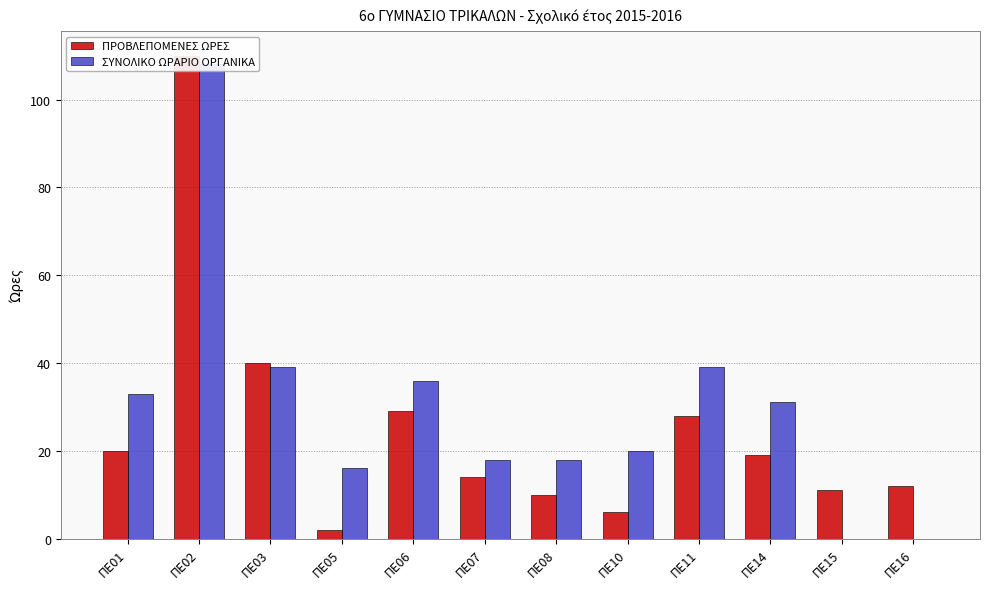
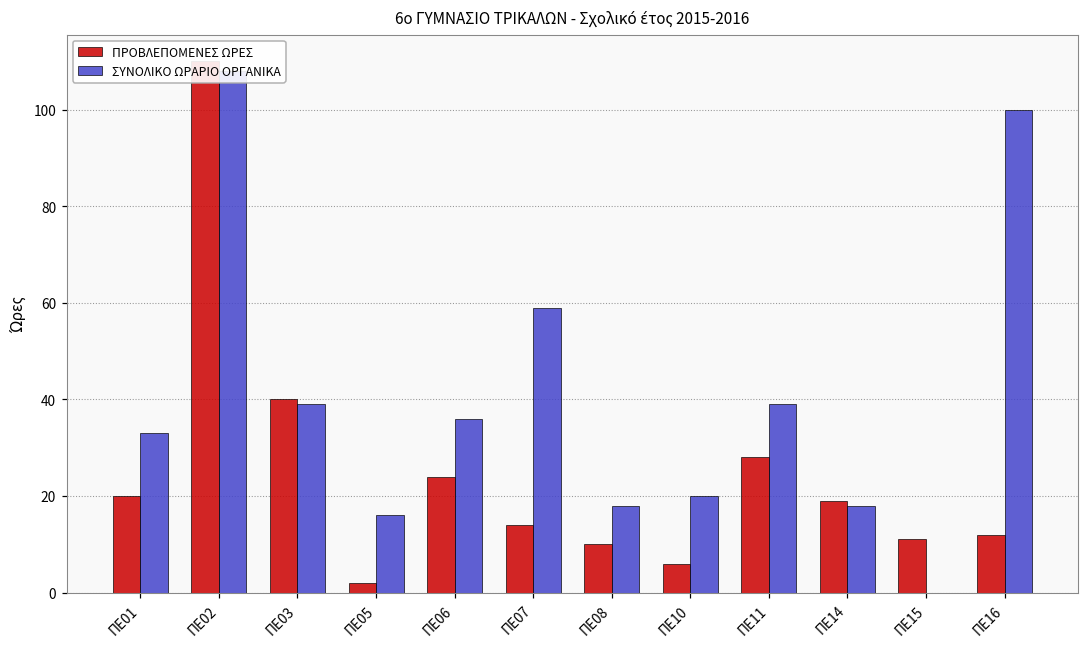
ΠΡΟΒΛΕΠΟΜΕΝΕΣ ΩΡΕΣ, ΠΕ06: 29 -> 24
ΣΥΝΟΛΙΚΟ ΩΡΑΡΙΟ ΟΡΓΑΝΙΚΑ, ΠΕ07: 18 -> 59
ΣΥΝΟΛΙΚΟ ΩΡΑΡΙΟ ΟΡΓΑΝΙΚΑ, ΠΕ14: 31 -> 18
ΣΥΝΟΛΙΚΟ ΩΡΑΡΙΟ ΟΡΓΑΝΙΚΑ, ΠΕ16: 0 -> 100
